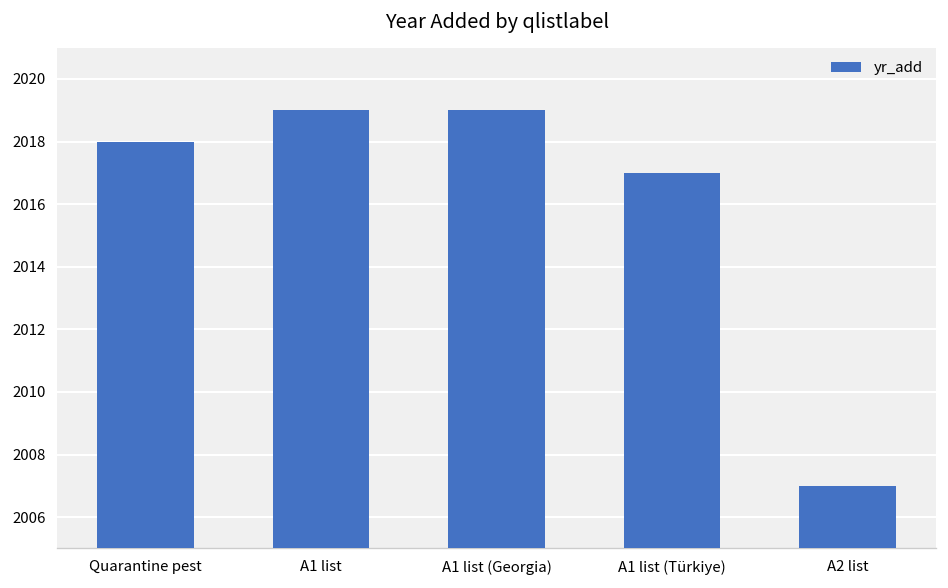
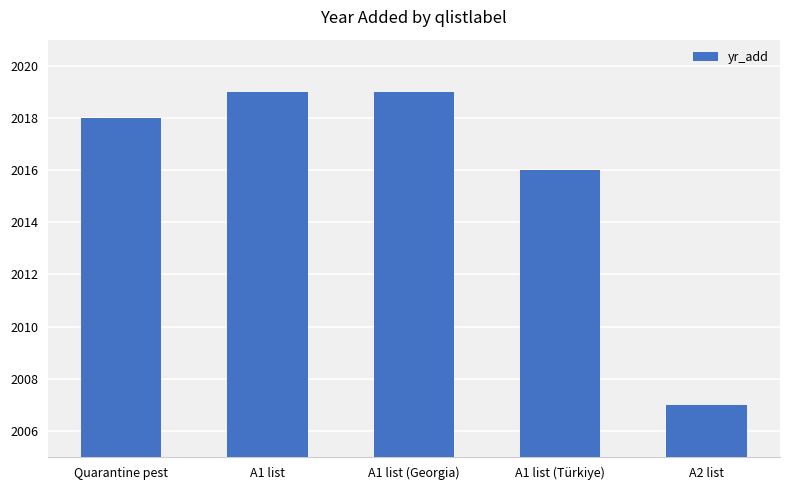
A1 list (Türkiye): 2017 -> 2016
